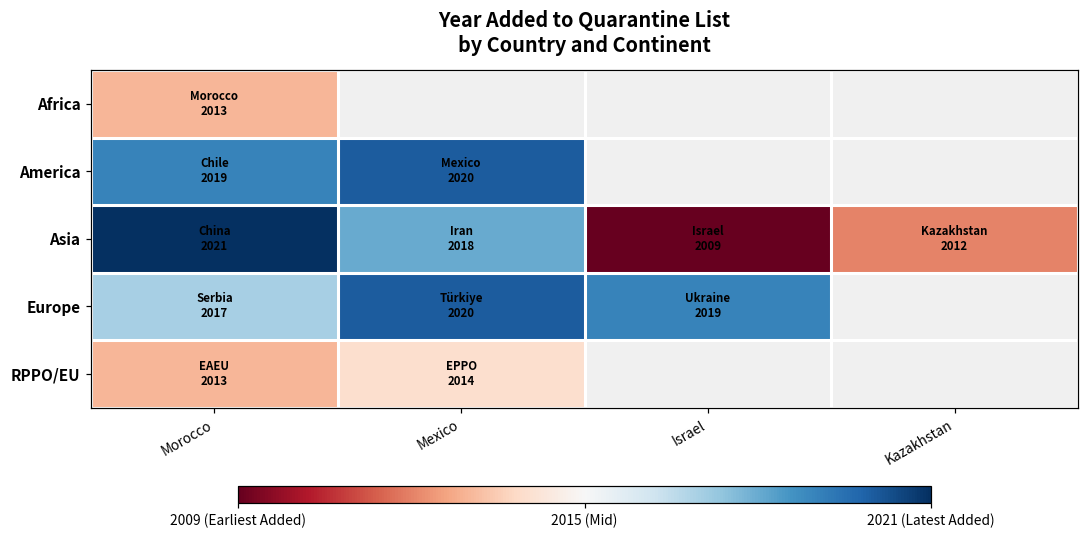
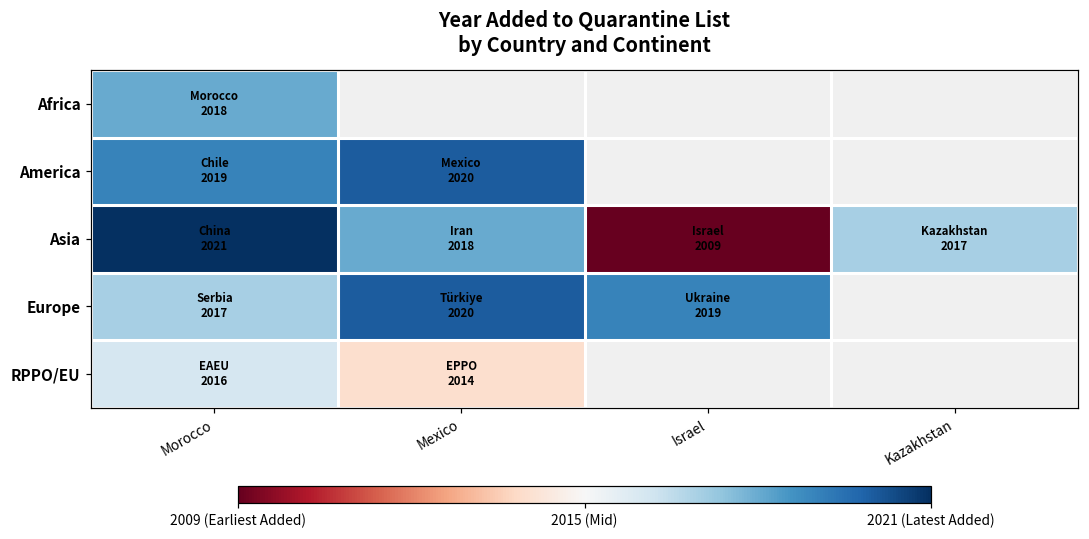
Africa, Morocco: 2013 -> 2018
Asia, Kazakhstan: 2012 -> 2017
RPPO/EU, Morocco: 2013 -> 2016
